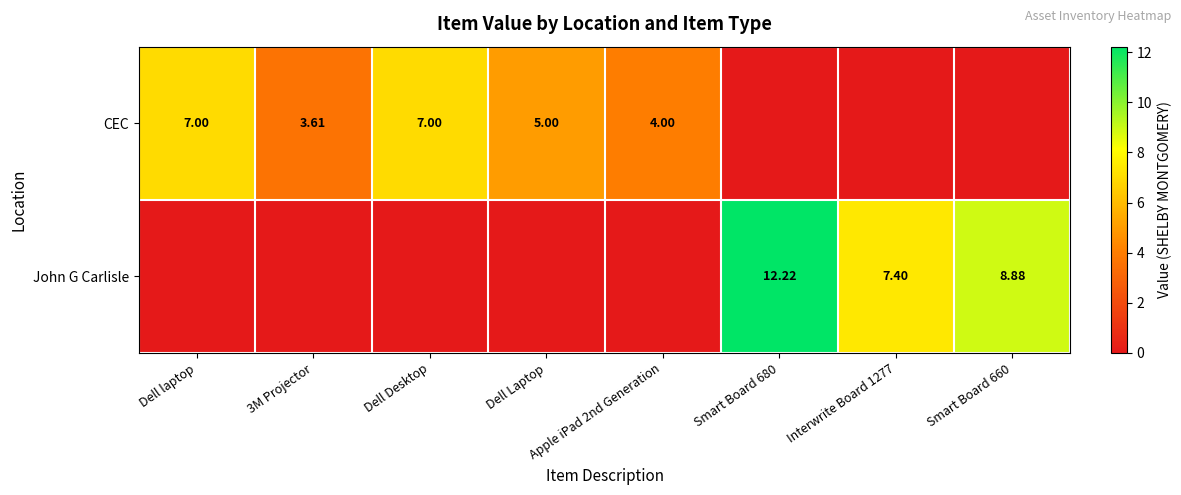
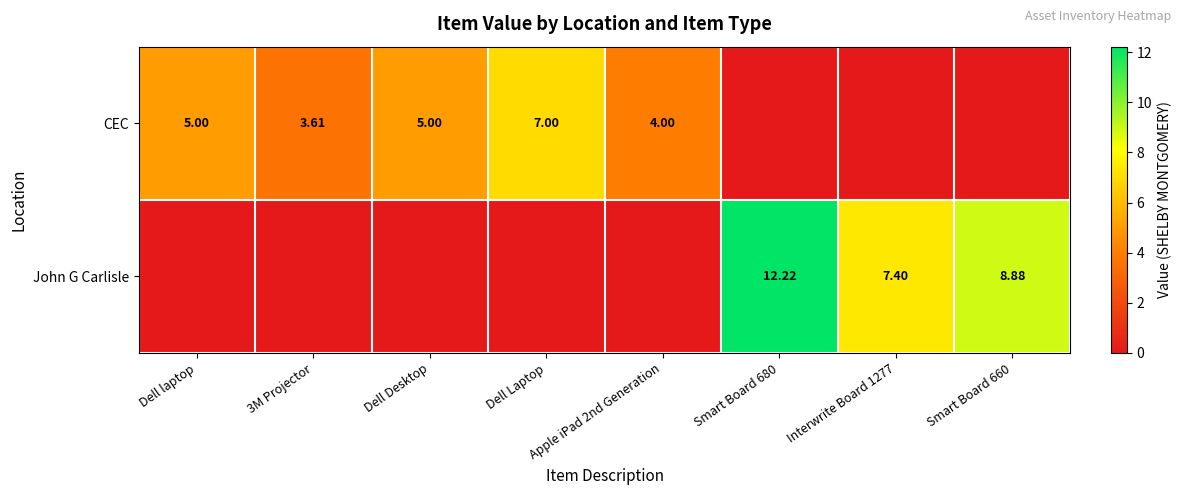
CEC, Dell laptop: 7.00 -> 5.00
CEC, Dell Desktop: 7.00 -> 5.00
CEC, Dell Laptop: 5.00 -> 7.00
